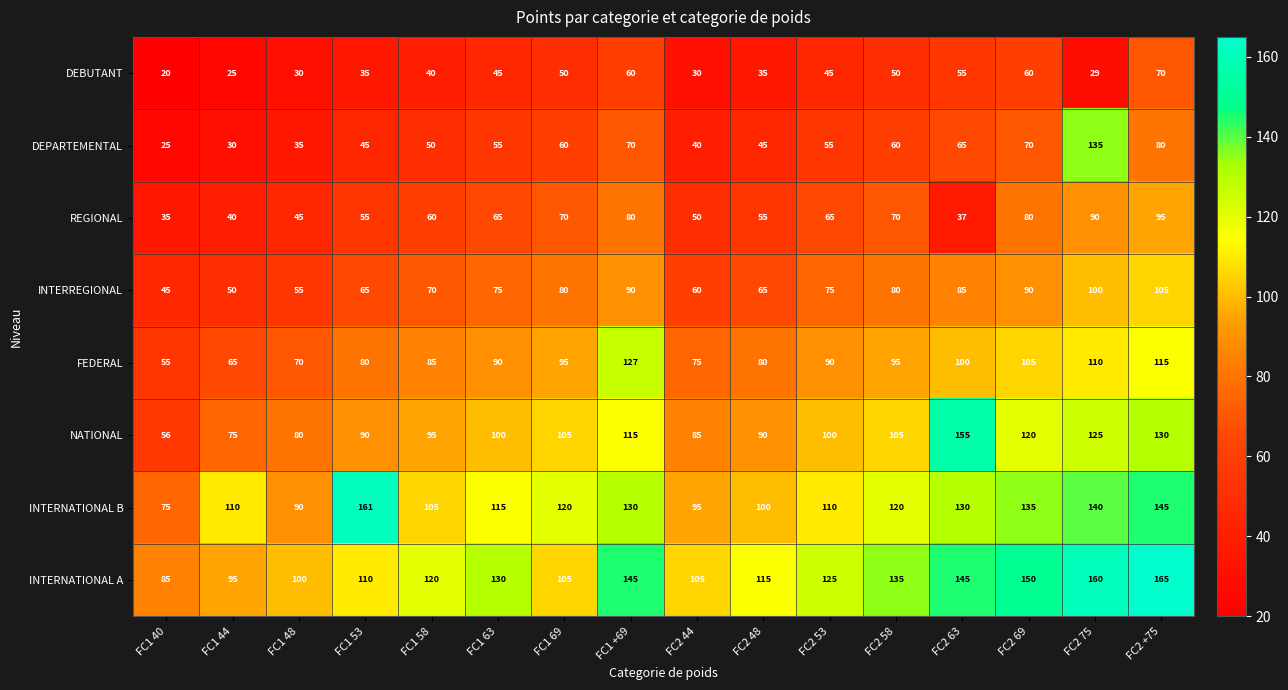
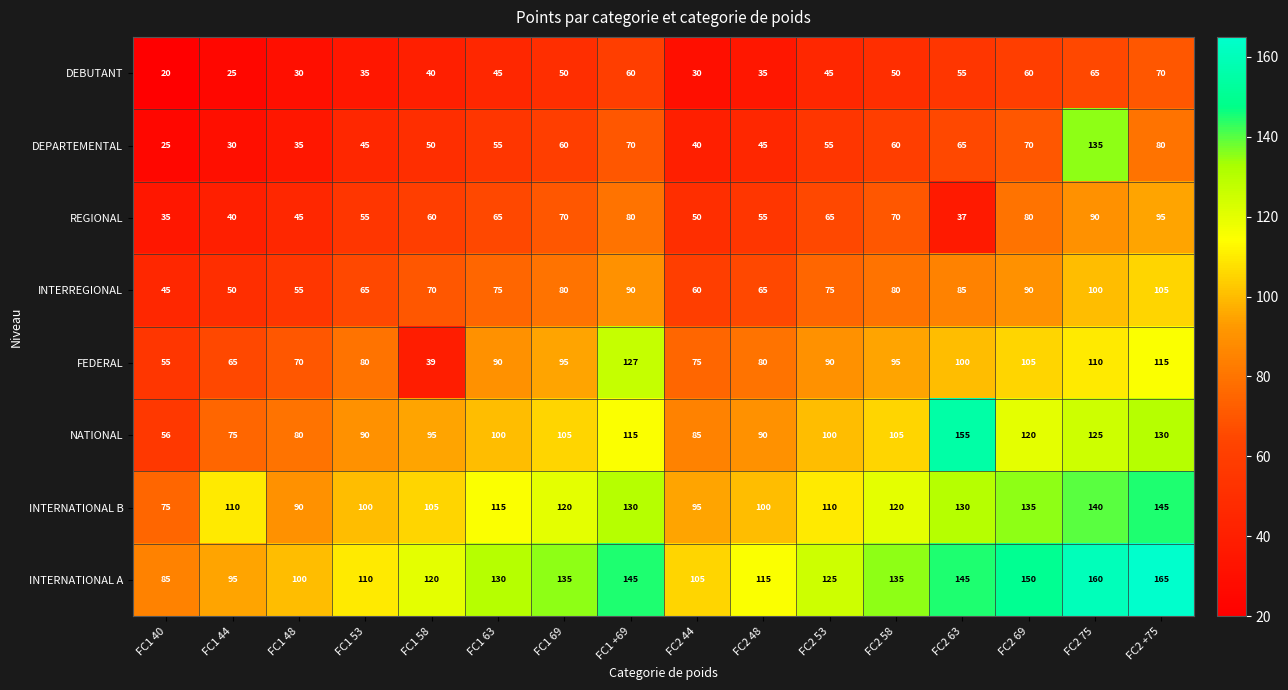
DEBUTANT, FC2 75: 29 -> 65
FEDERAL, FC1 58: 85 -> 39
INTERNATIONAL B, FC1 53: 161 -> 100
INTERNATIONAL A, FC1 69: 105 -> 135
